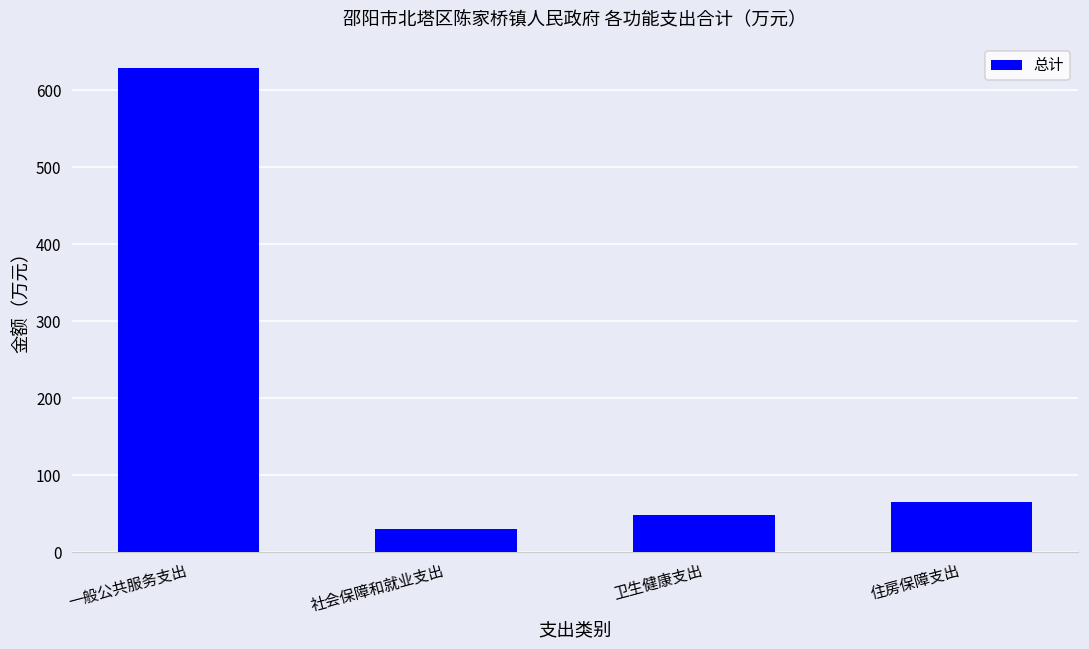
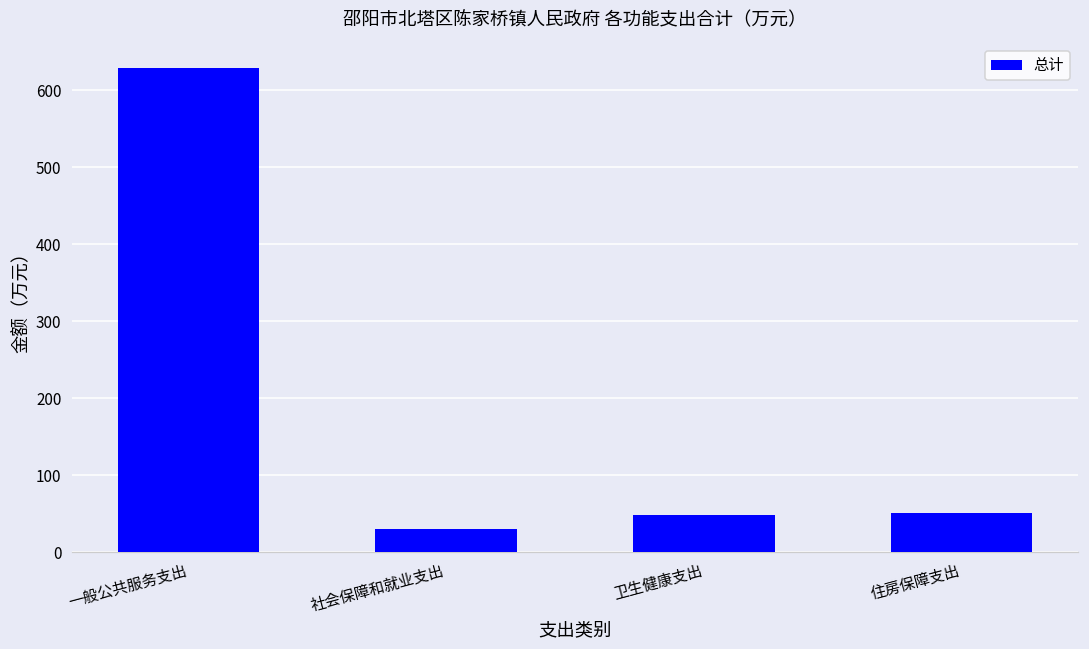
住房保障支出: 60 -> 50
